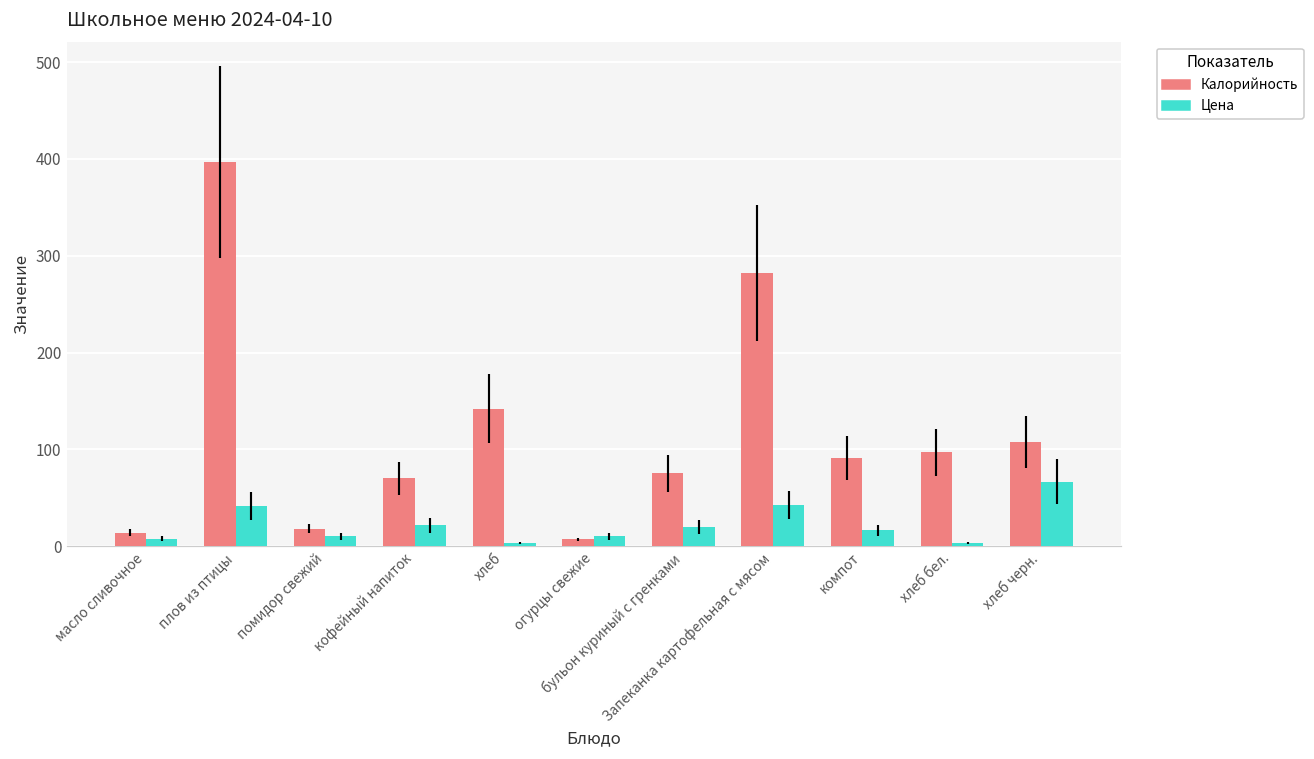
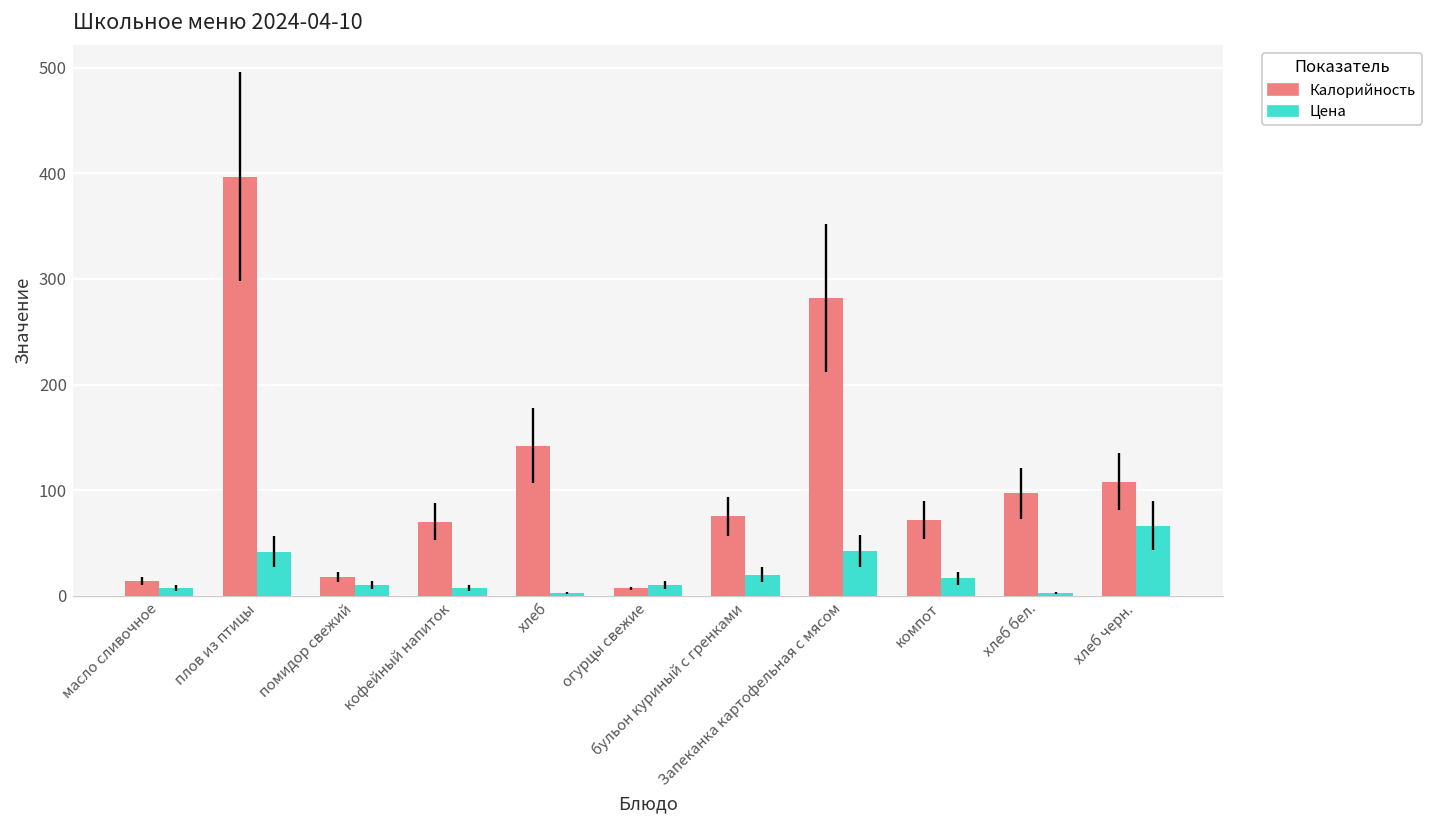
Цена, кофейный напиток: 20 -> 10
Калорийность, компот: 90 -> 70
